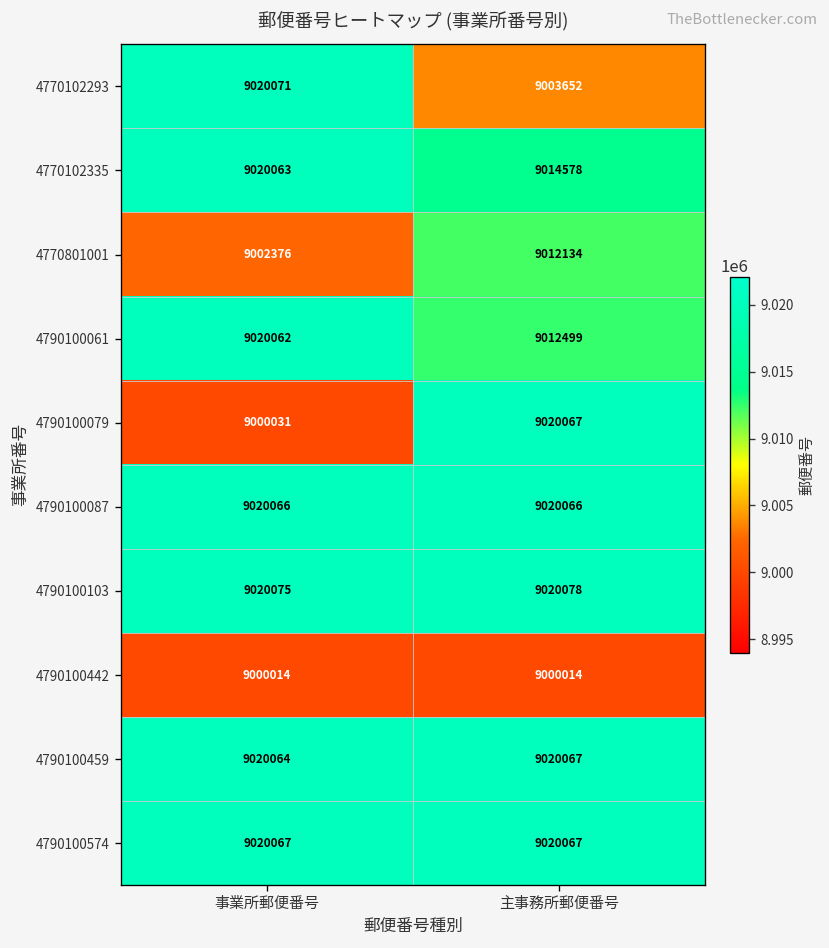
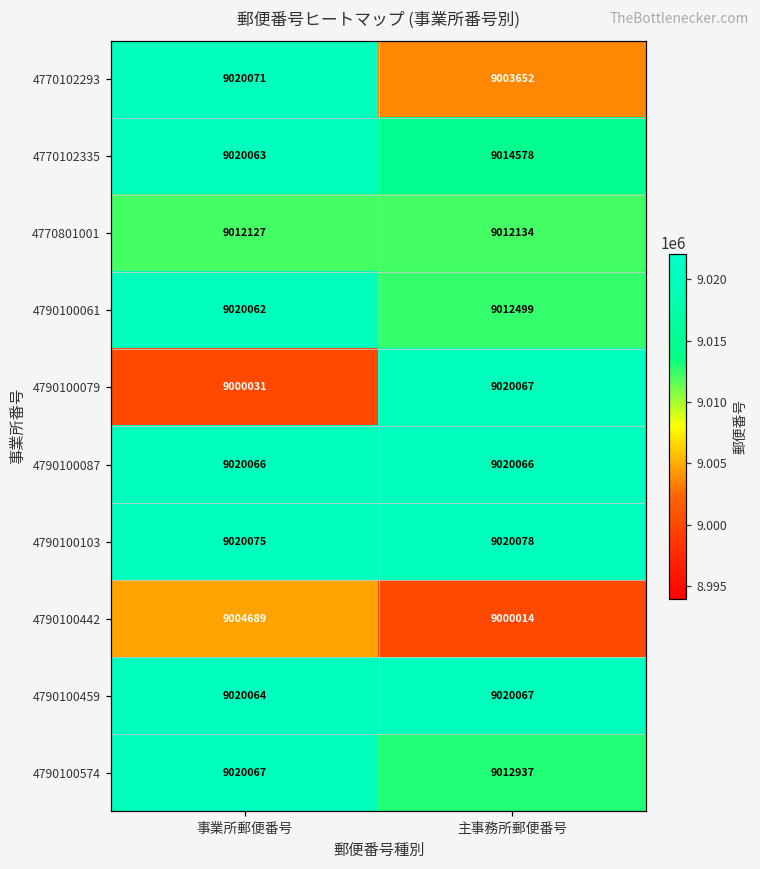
4770801001, 事業所郵便番号: 9002376 -> 9012127
4790100442, 事業所郵便番号: 9000014 -> 9004689
4790100574, 主事務所郵便番号: 9020067 -> 9012937
